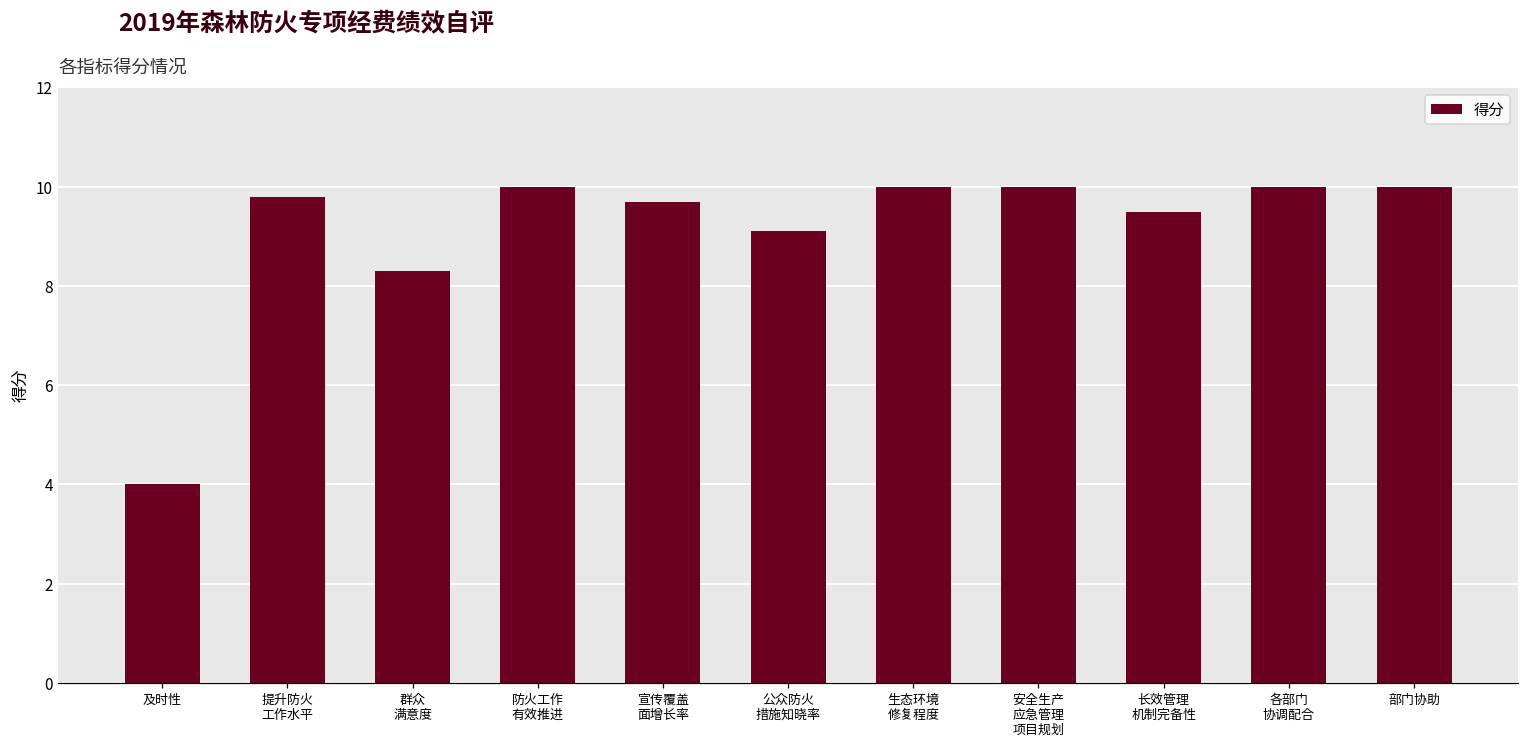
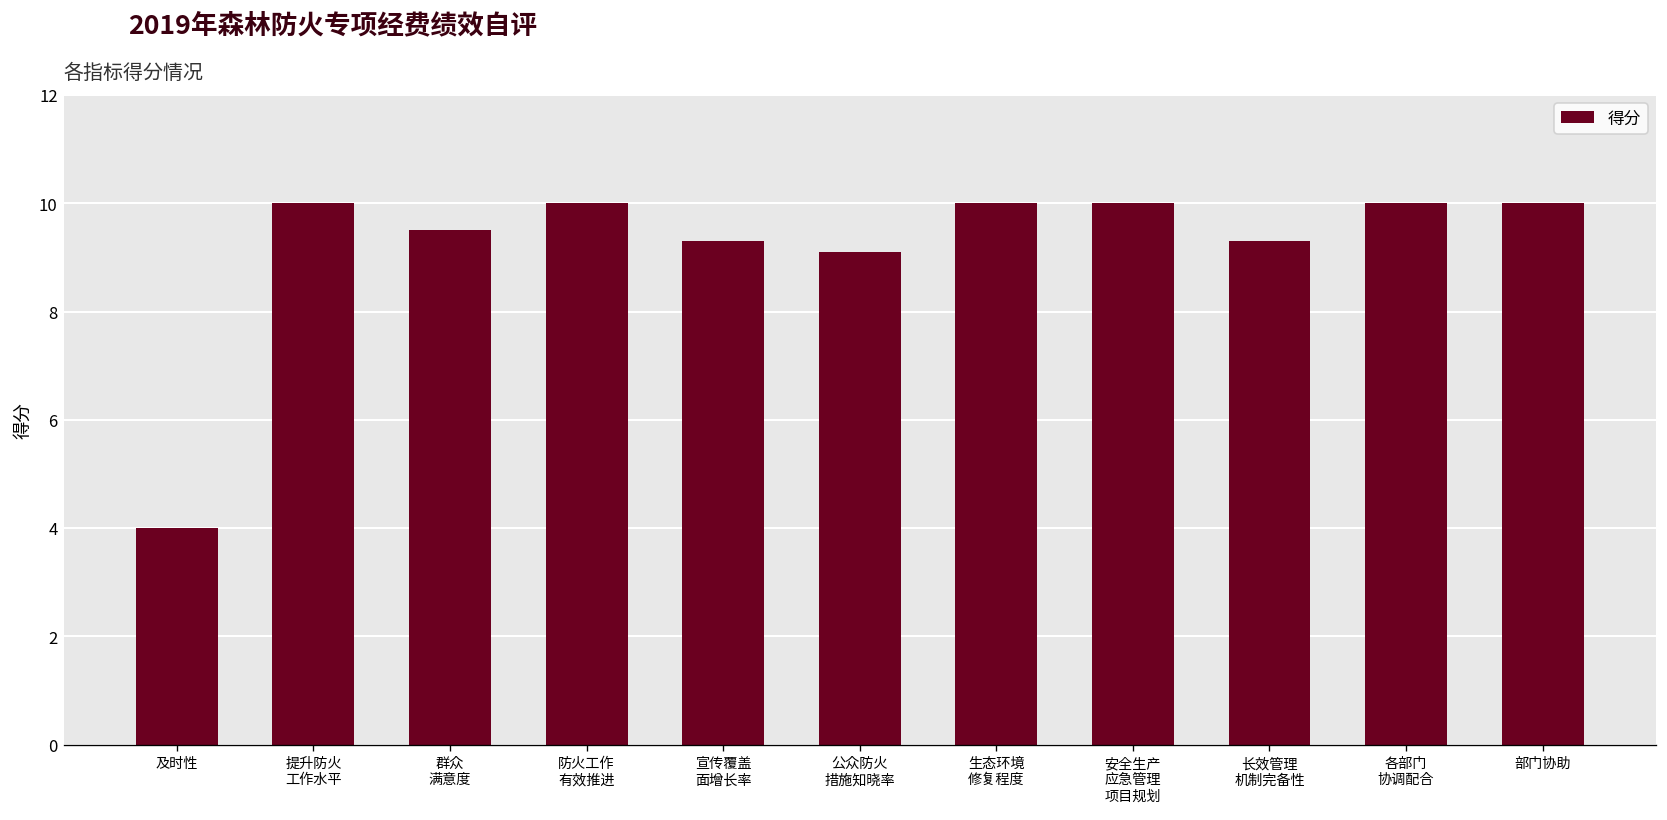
提升防火 工作水平: 9.8 -> 10.0
群众 满意度: 8.3 -> 9.5
宣传覆盖 面增长率: 9.7 -> 9.3
长效管理 机制完备性: 9.5 -> 9.3
